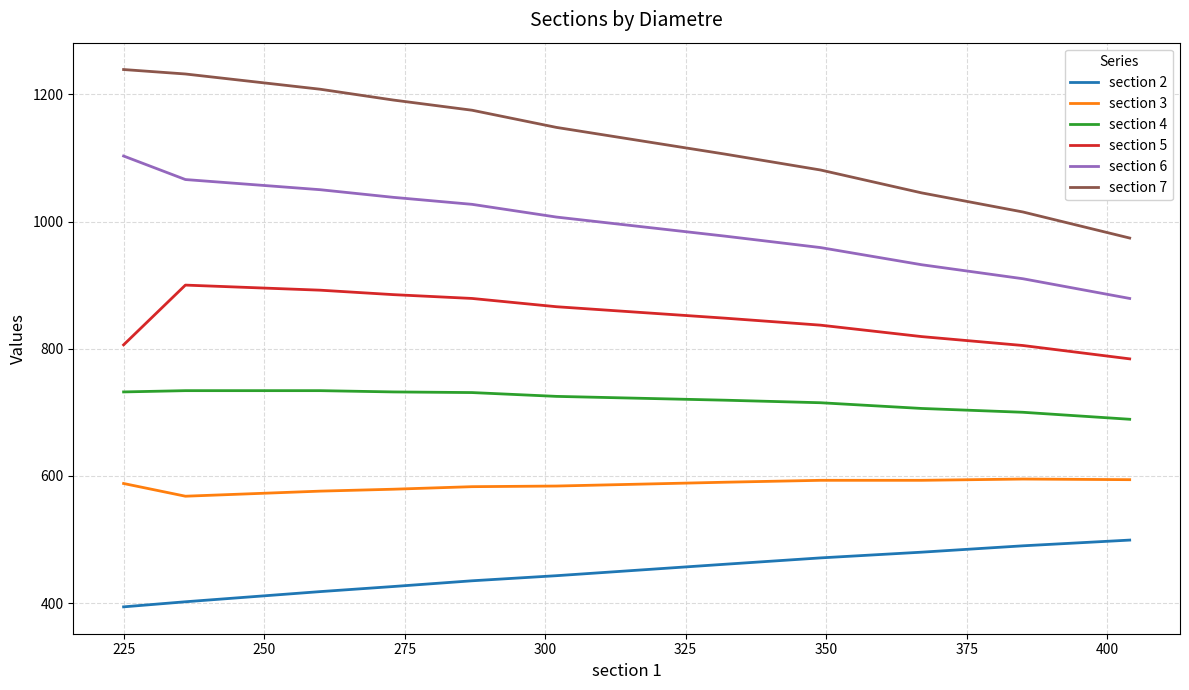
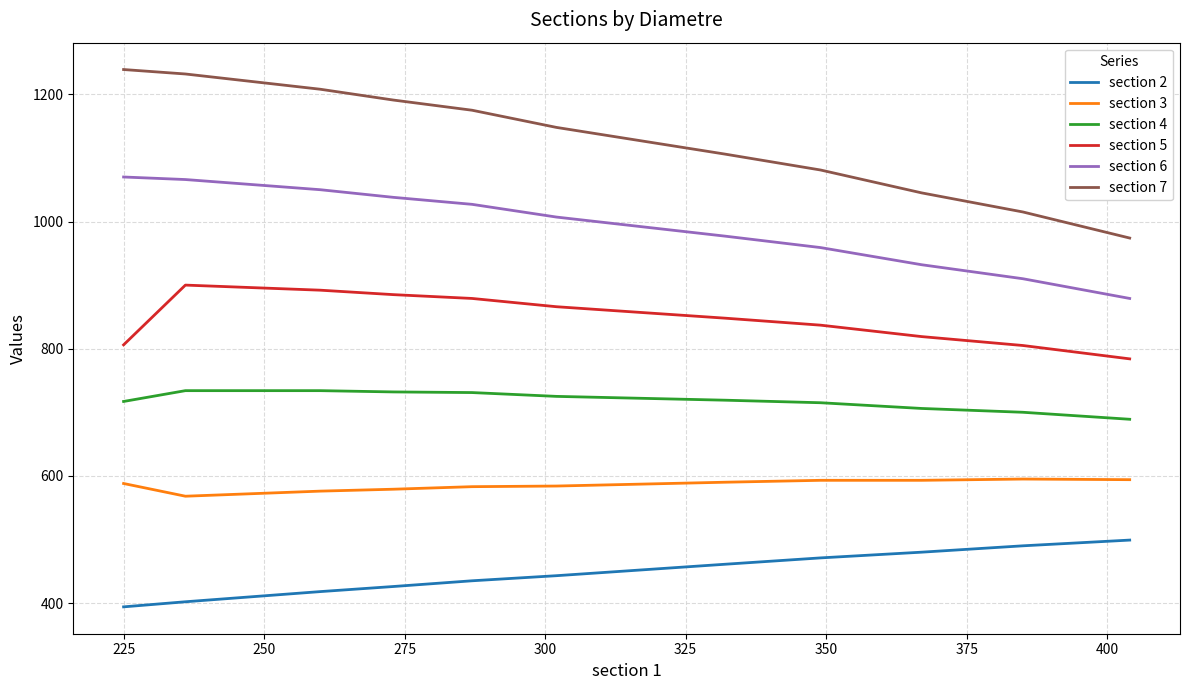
section 4, 225: 730 -> 720
section 6, 225: 1100 -> 1070
